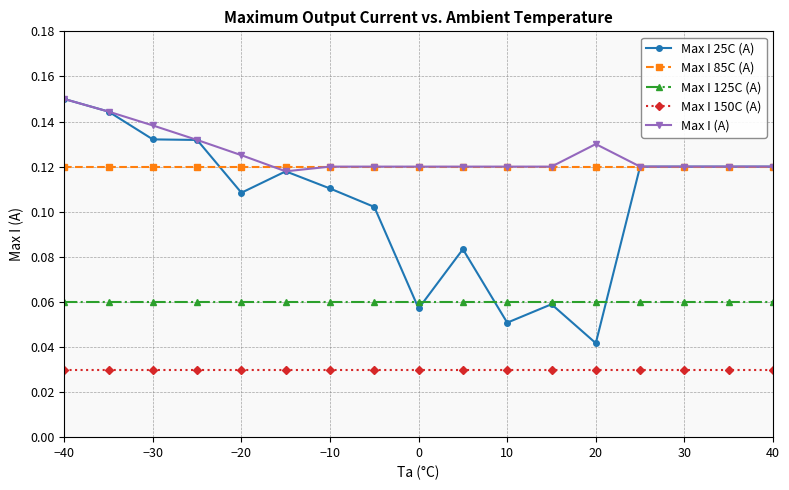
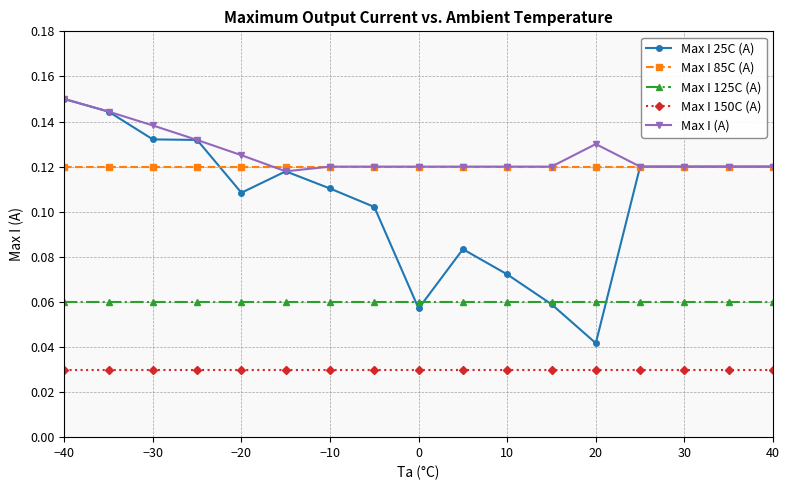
Max I 25C (A), 10: 0.051 -> 0.072
